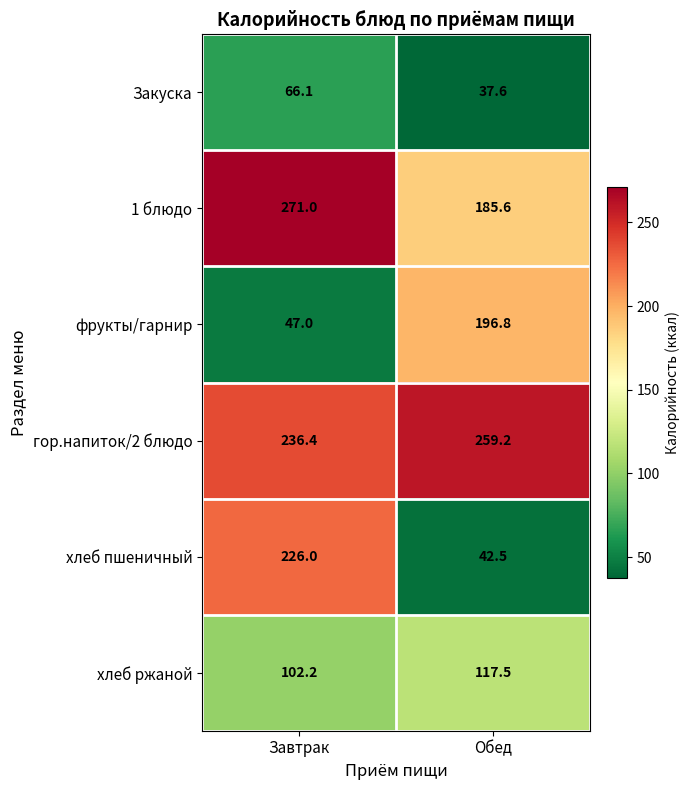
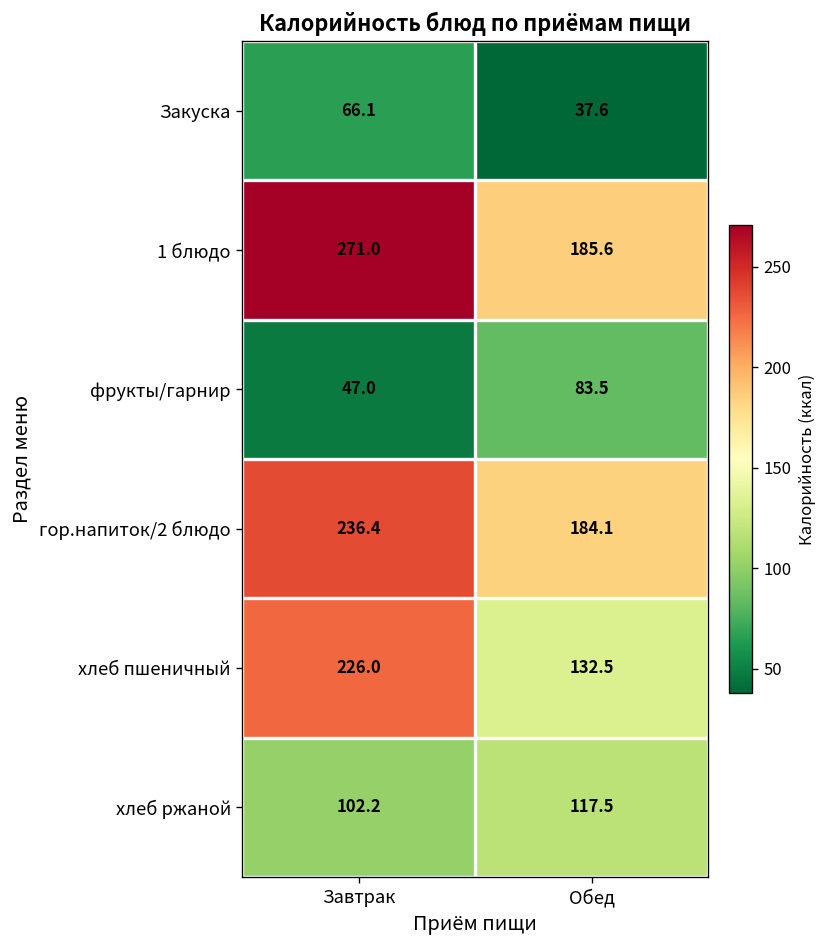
фрукты/гарнир, Обед: 196.8 -> 83.5
гор.напиток/2 блюдо, Обед: 259.2 -> 184.1
хлеб пшеничный, Обед: 42.5 -> 132.5
